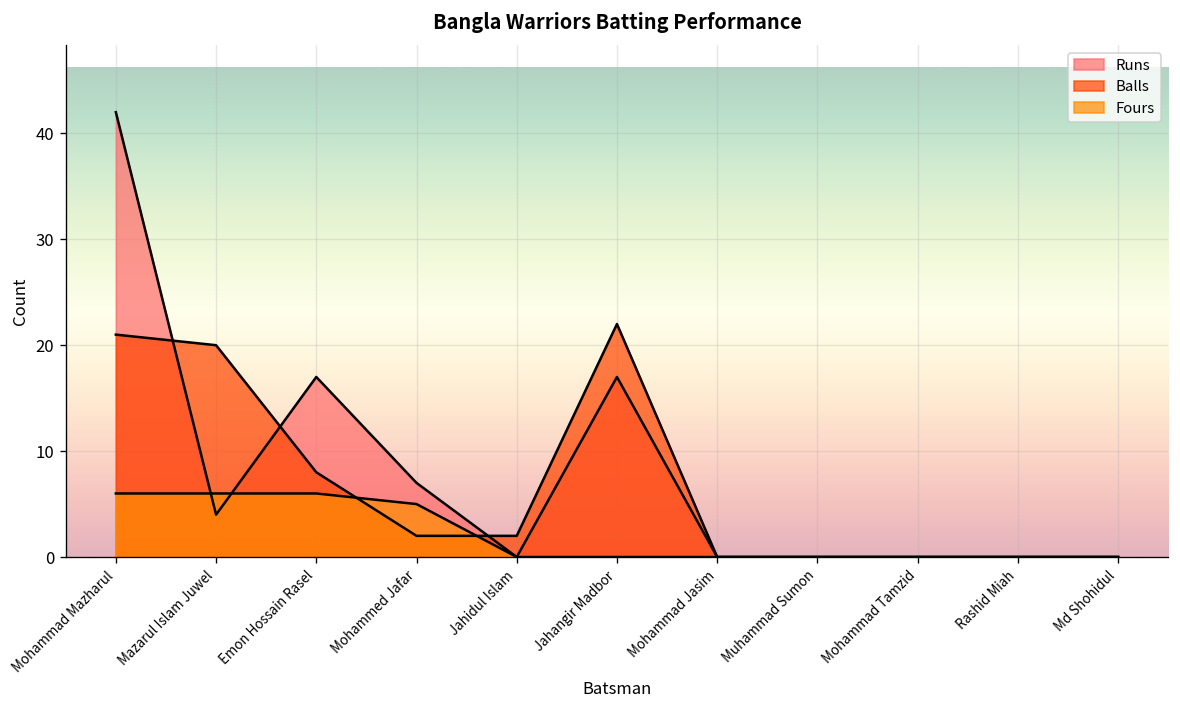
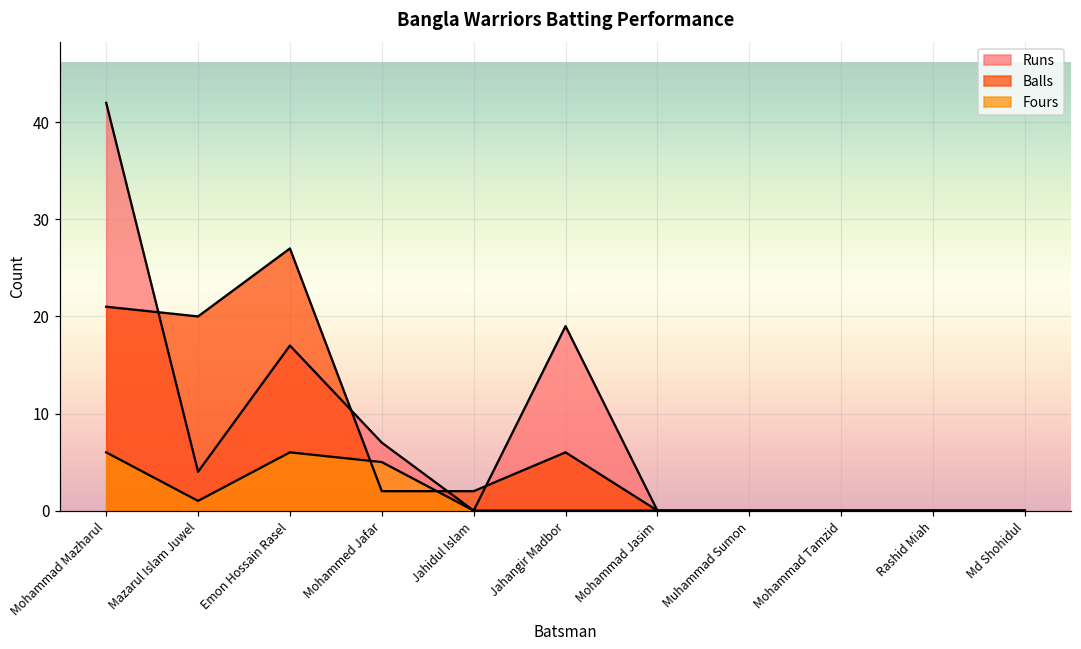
Fours, Mazarul Islam Juwel: 6 -> 1
Balls, Emon Hossain Rasel: 8 -> 27
Runs, Jahangir Madbor: 17 -> 19
Balls, Jahangir Madbor: 22 -> 6
